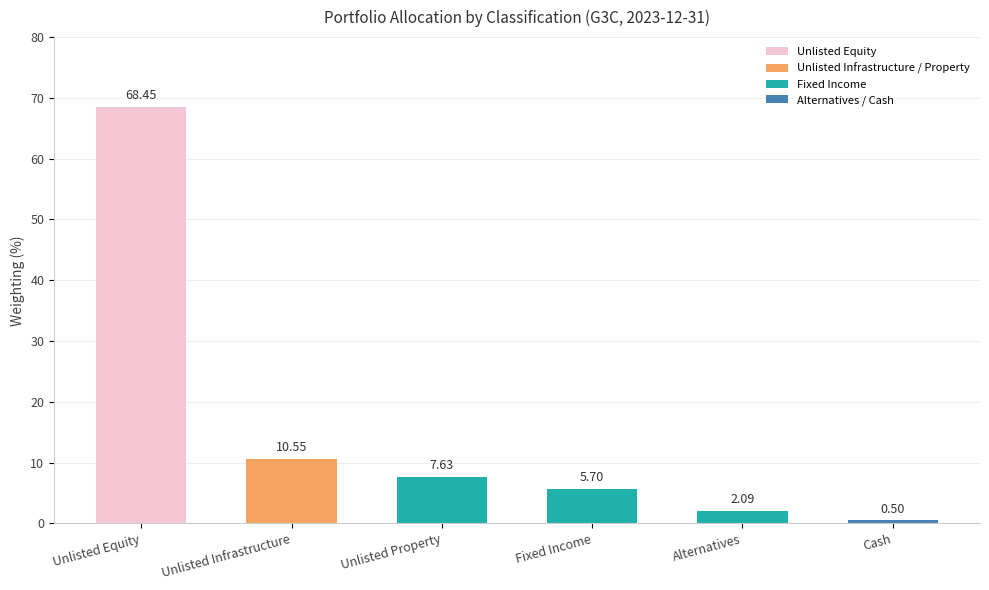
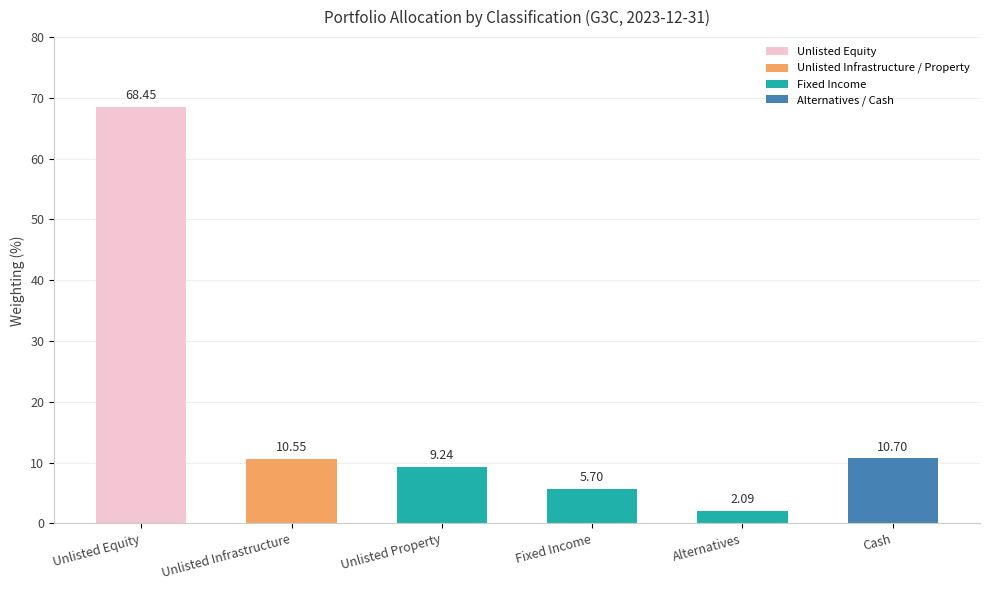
Unlisted Property: 7.63 -> 9.24
Cash: 0.50 -> 10.70
